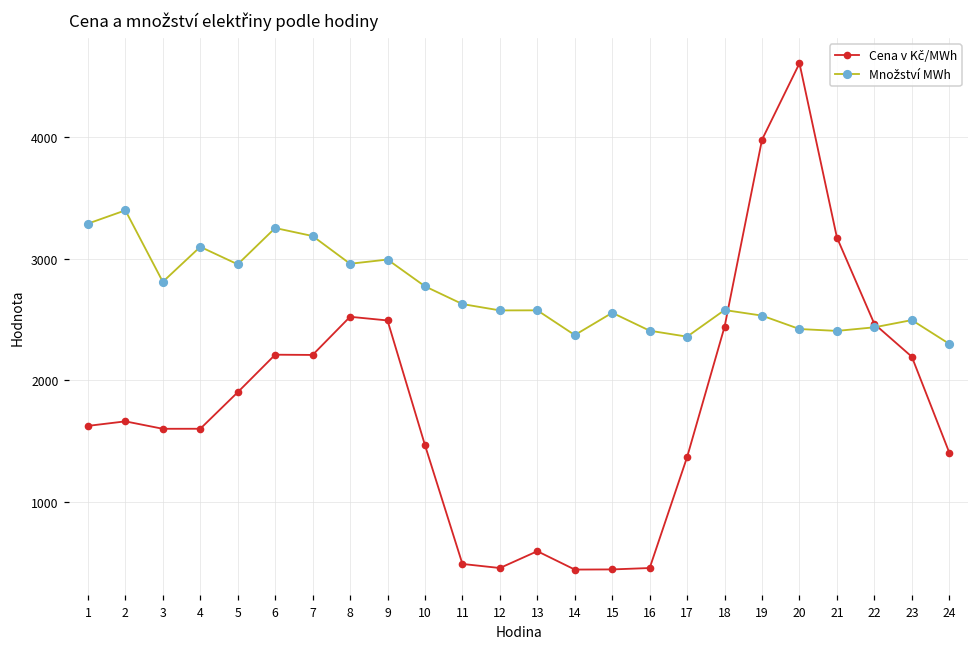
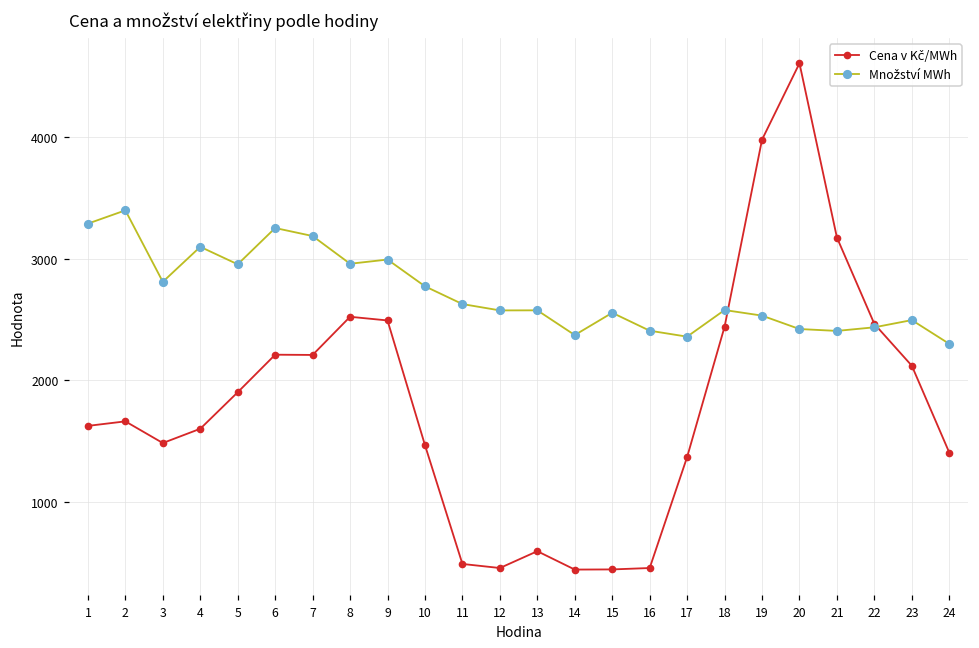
Cena v Kč/MWh, 3: 1600 -> 1480
Cena v Kč/MWh, 23: 2190 -> 2120
